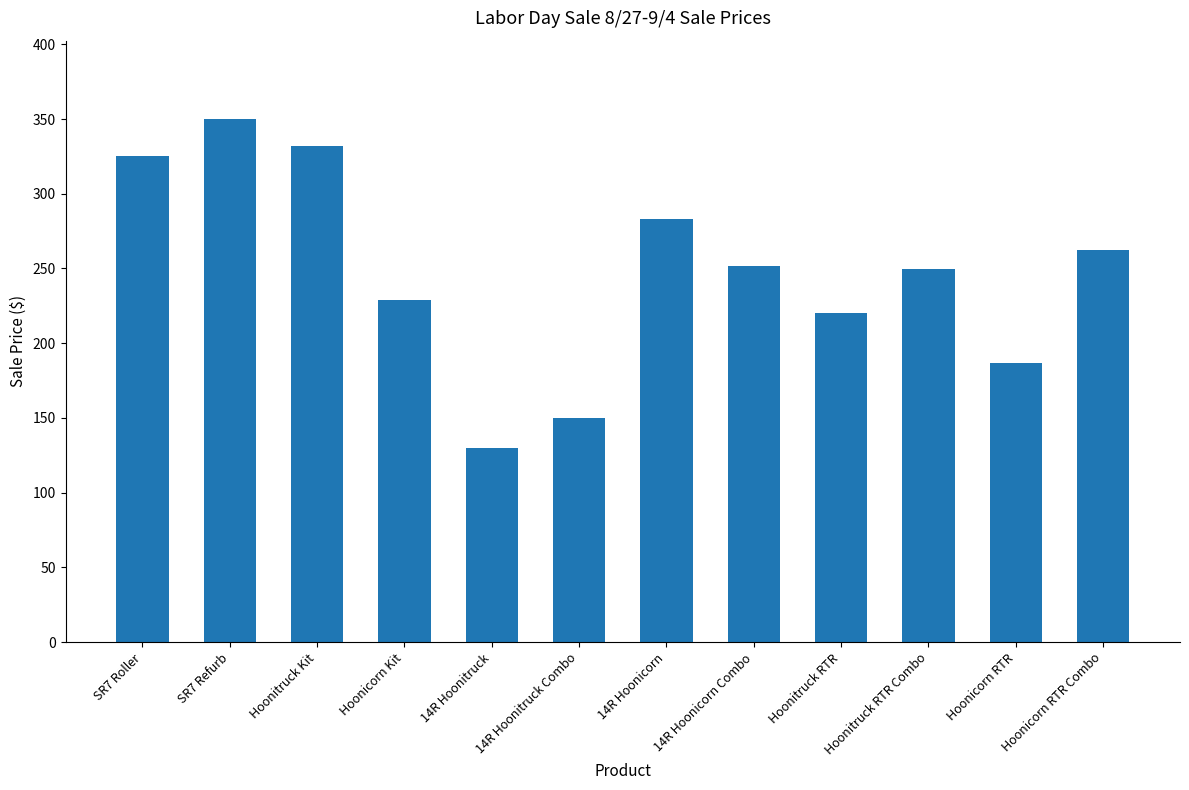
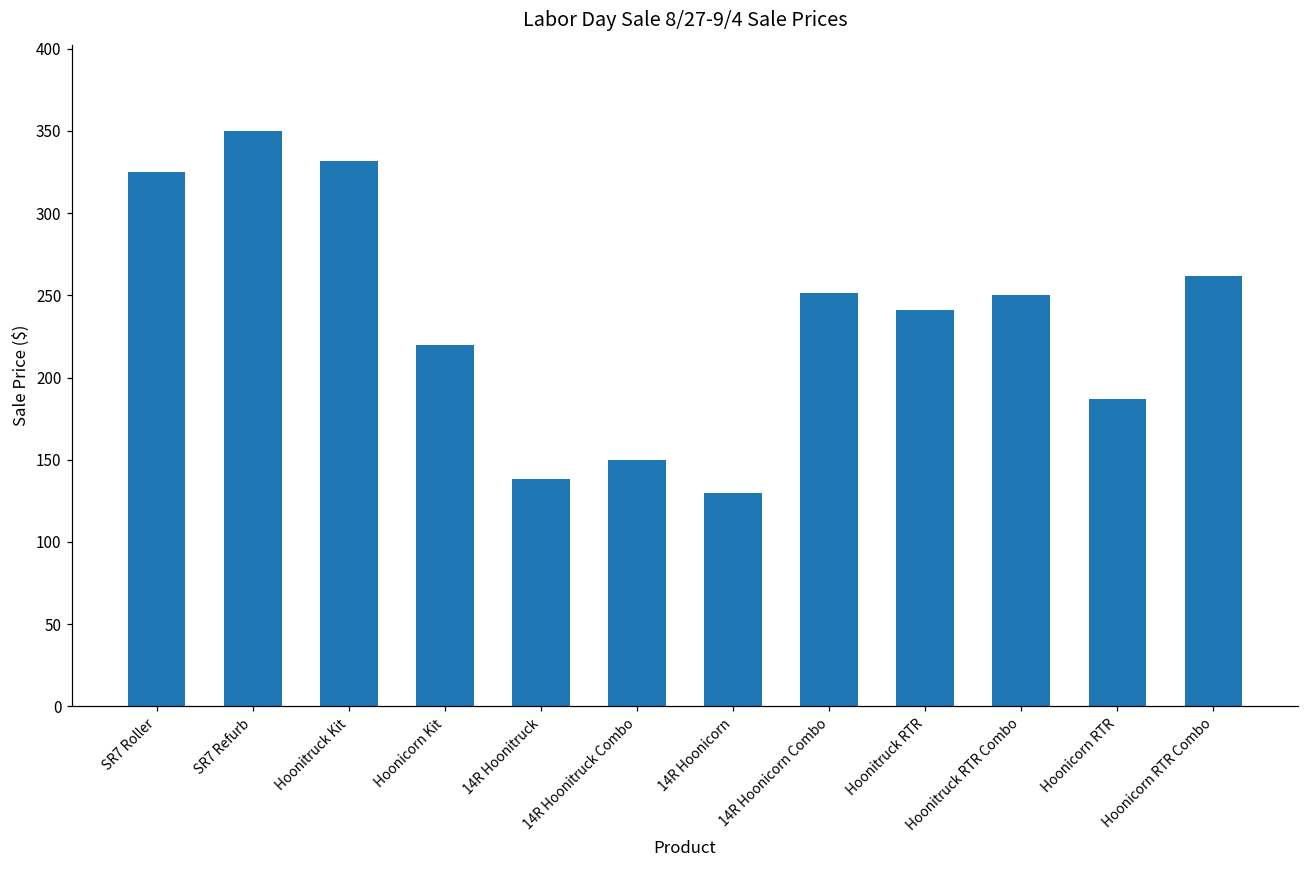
Hoonicorn Kit: 229 -> 220
14R Hoonitruck: 130 -> 138
14R Hoonicorn: 283 -> 130
Hoonitruck RTR: 220 -> 241
